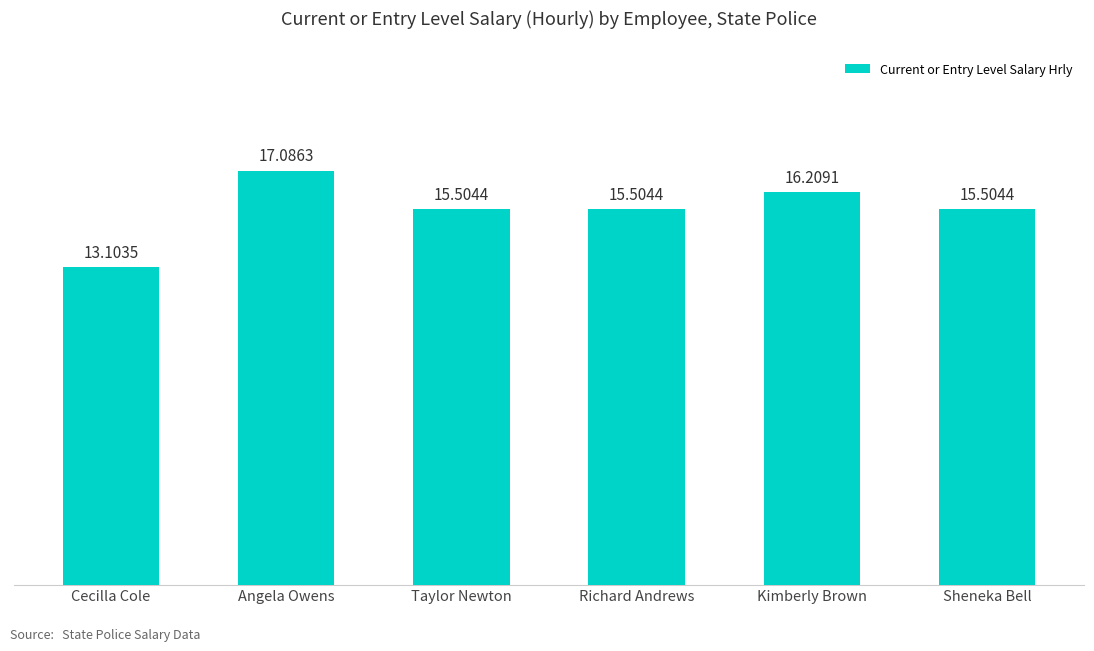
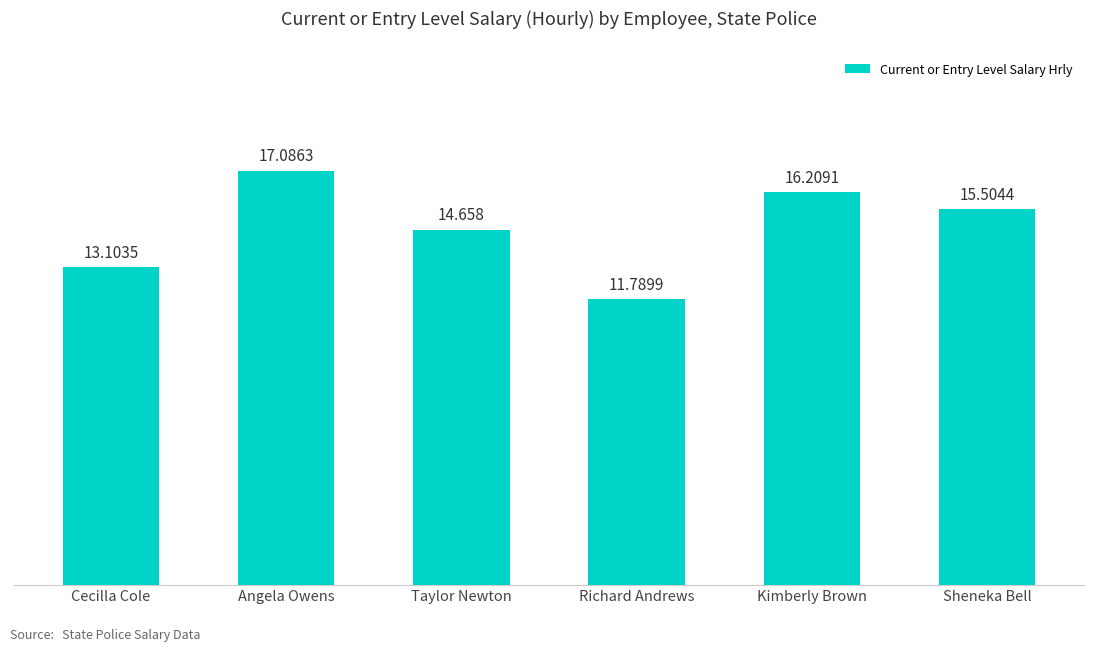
Taylor Newton: 15.5044 -> 14.658
Richard Andrews: 15.5044 -> 11.7899
